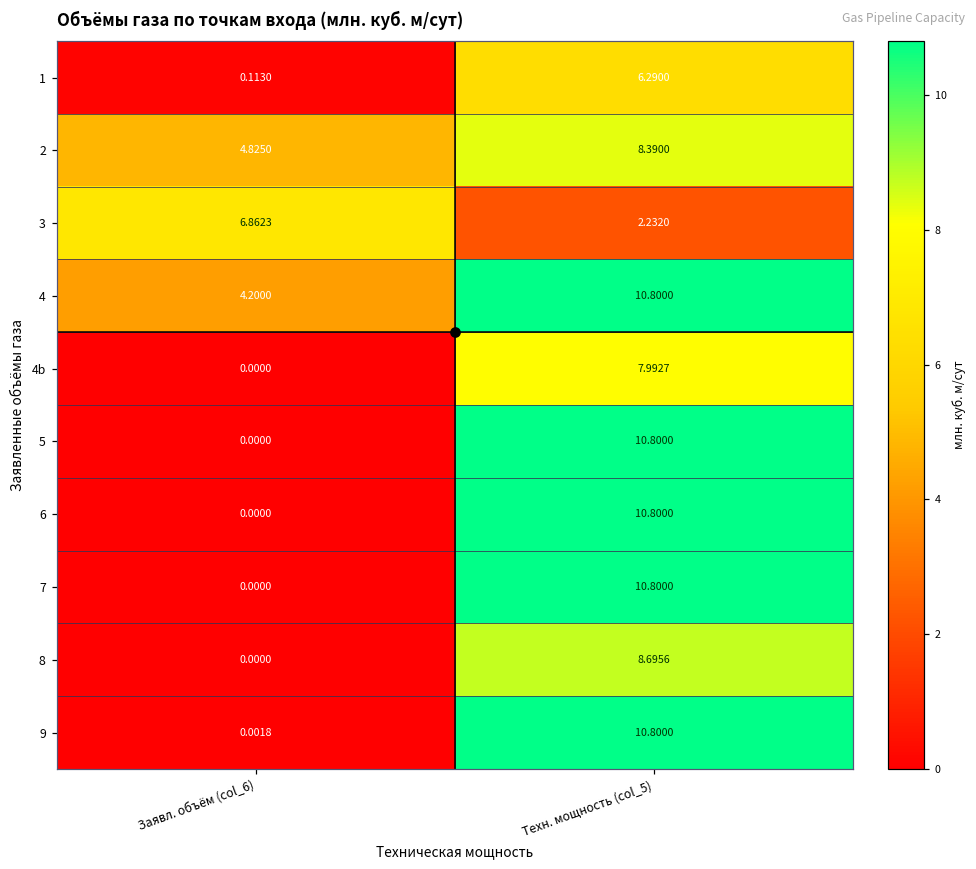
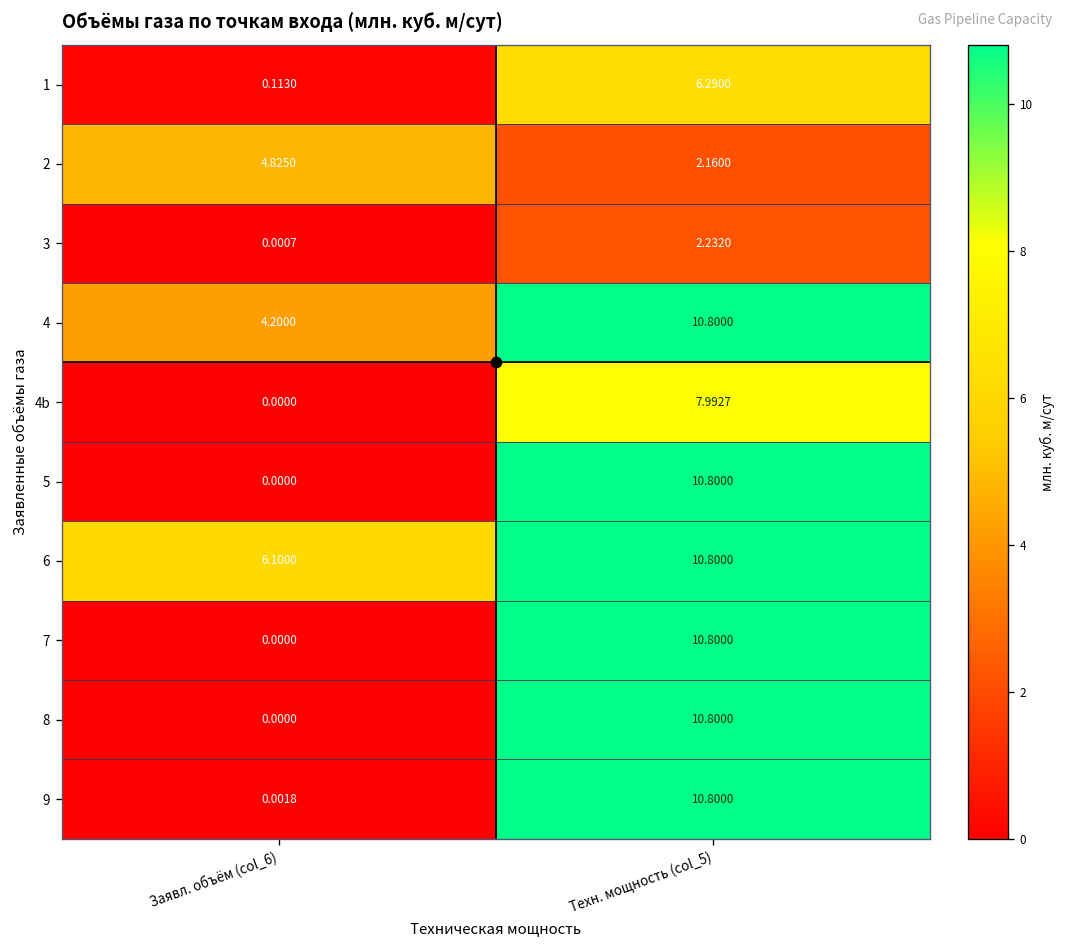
2, Техн. мощность (col_5): 8.3900 -> 2.1600
3, Заявл. объём (col_6): 6.8623 -> 0.0007
6, Заявл. объём (col_6): 0.0000 -> 6.1000
8, Техн. мощность (col_5): 8.6956 -> 10.8000
